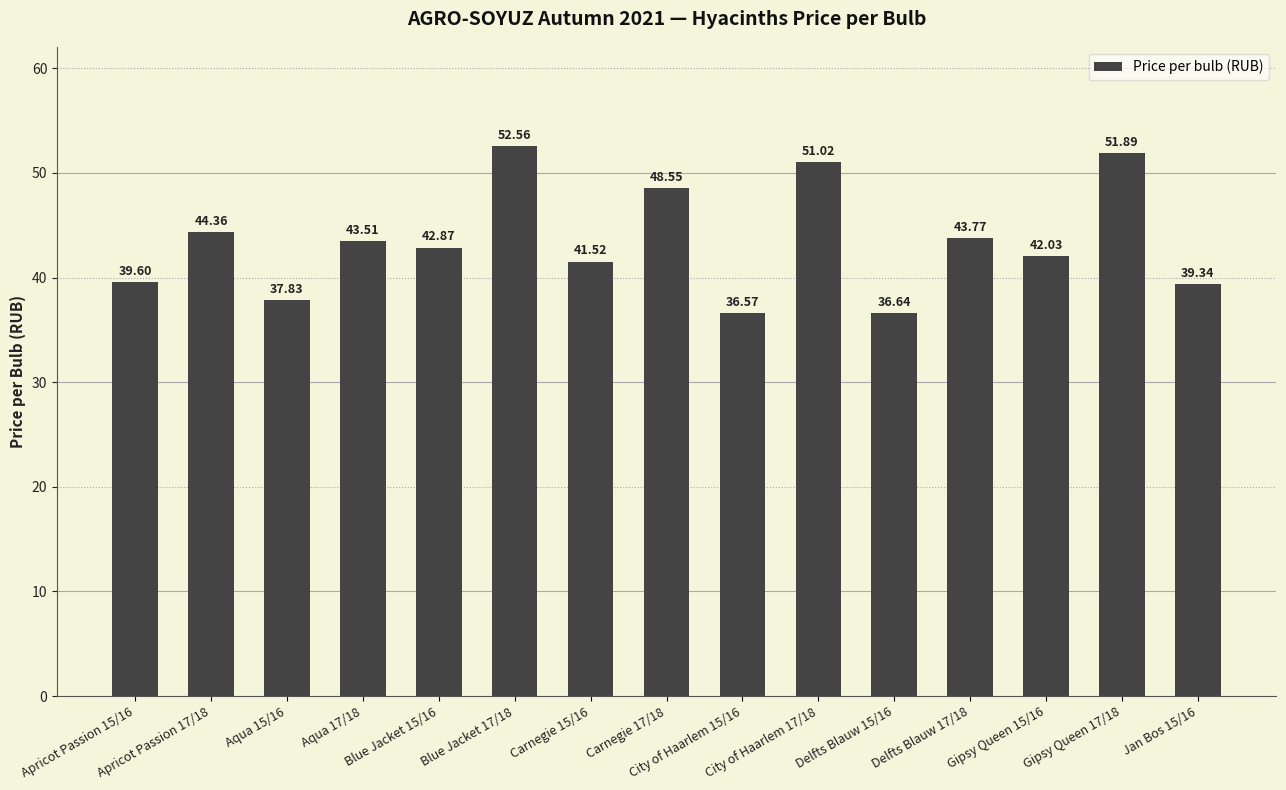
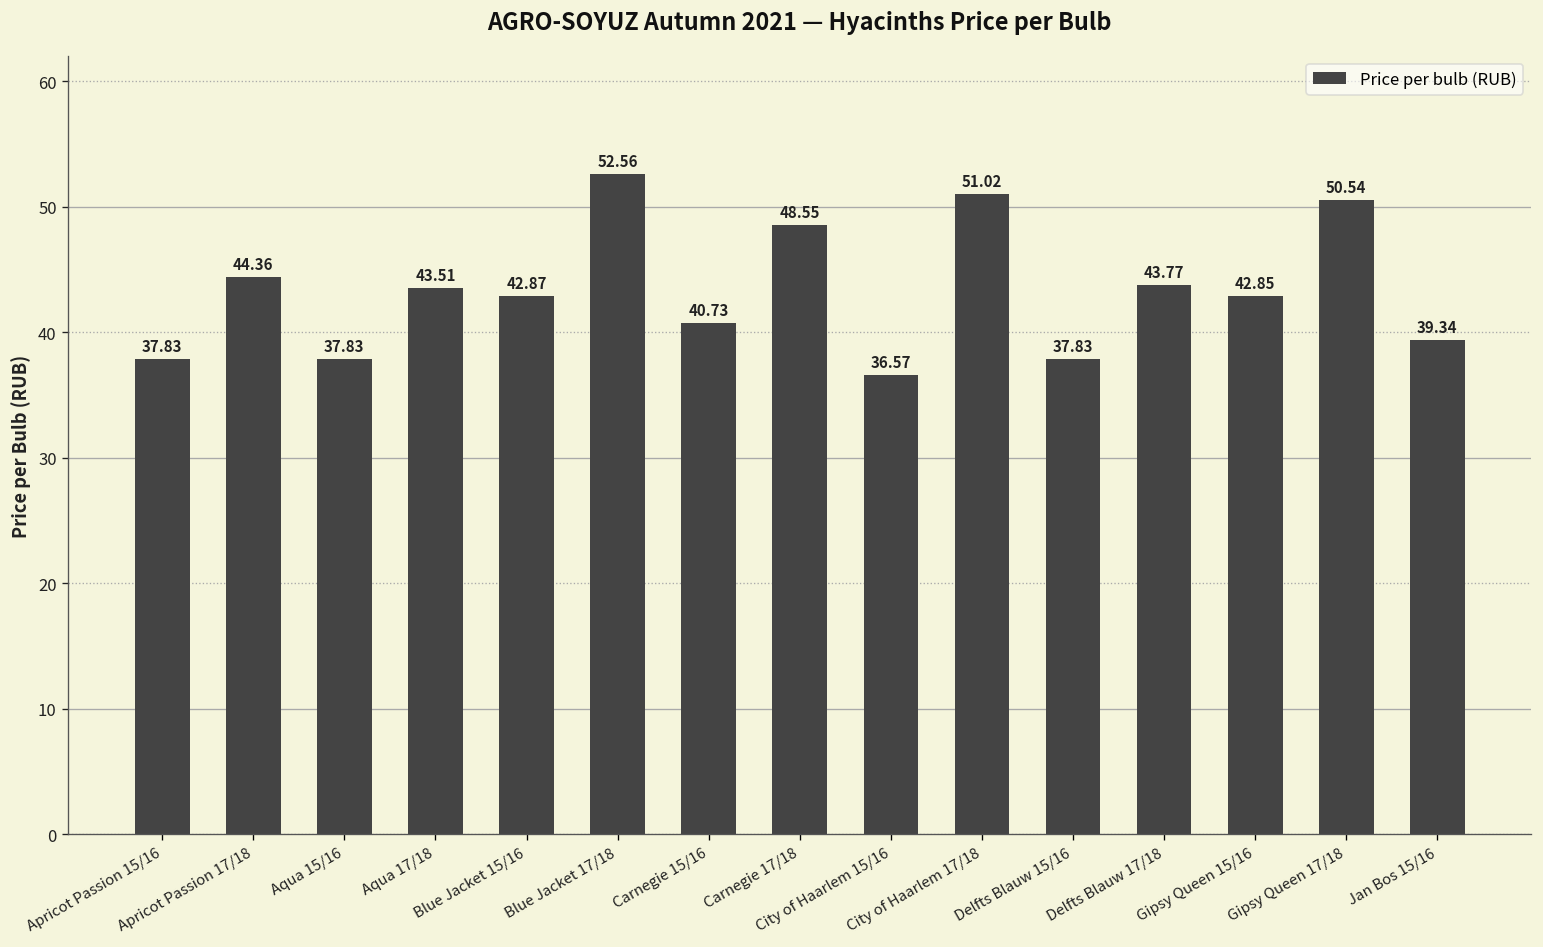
Apricot Passion 15/16: 39.60 -> 37.83
Carnegie 15/16: 41.52 -> 40.73
Delfts Blauw 15/16: 36.64 -> 37.83
Gipsy Queen 15/16: 42.03 -> 42.85
Gipsy Queen 17/18: 51.89 -> 50.54
